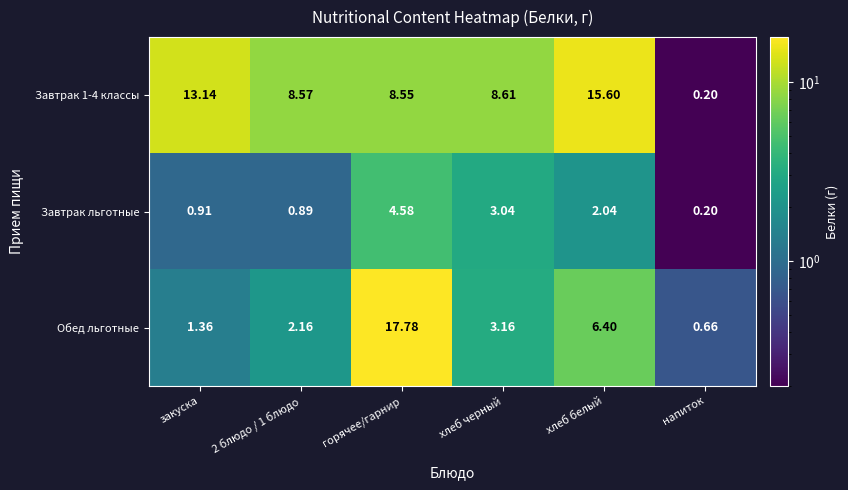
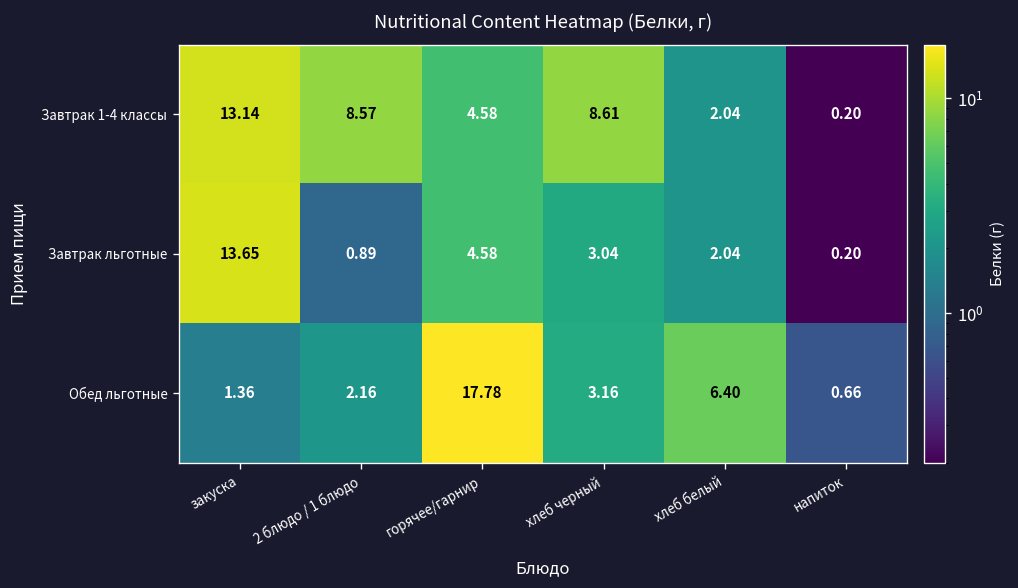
Завтрак 1-4 классы, горячее/гарнир: 8.55 -> 4.58
Завтрак 1-4 классы, хлеб белый: 15.60 -> 2.04
Завтрак льготные, закуска: 0.91 -> 13.65
